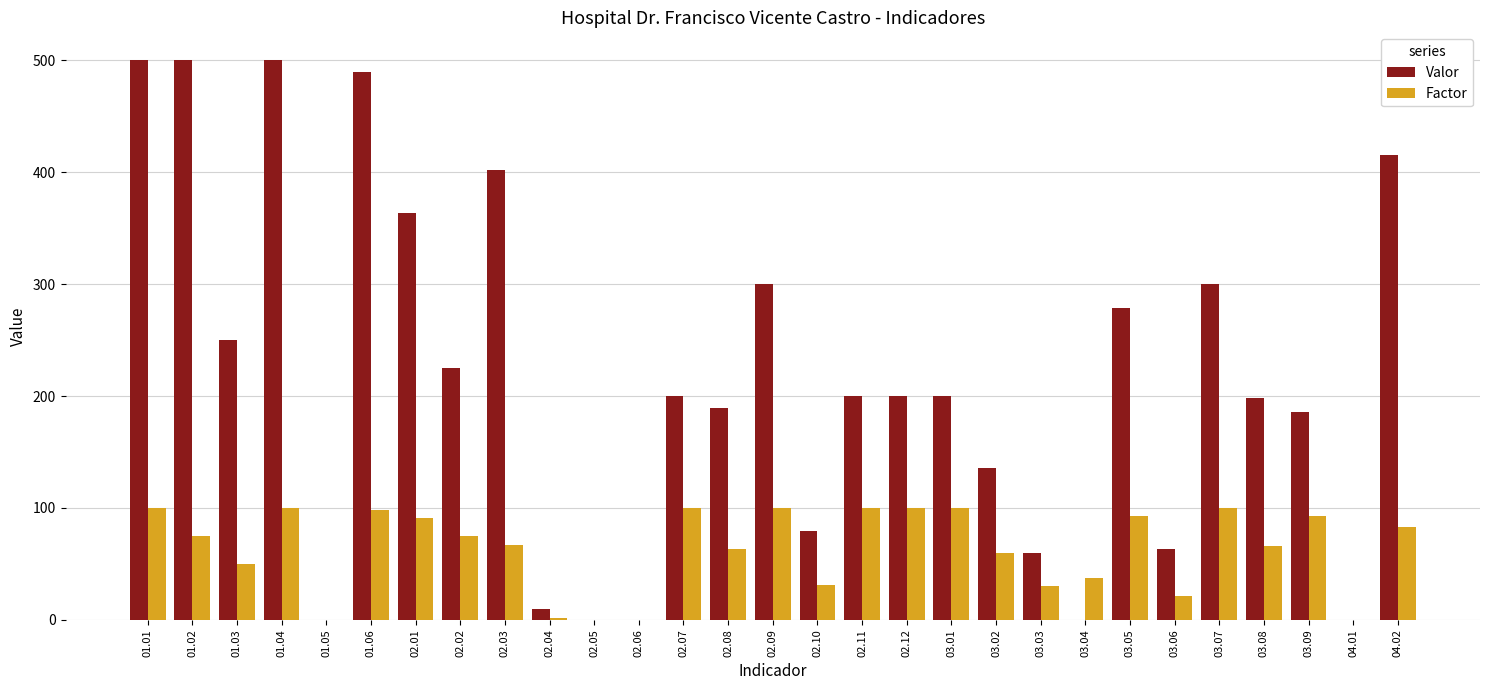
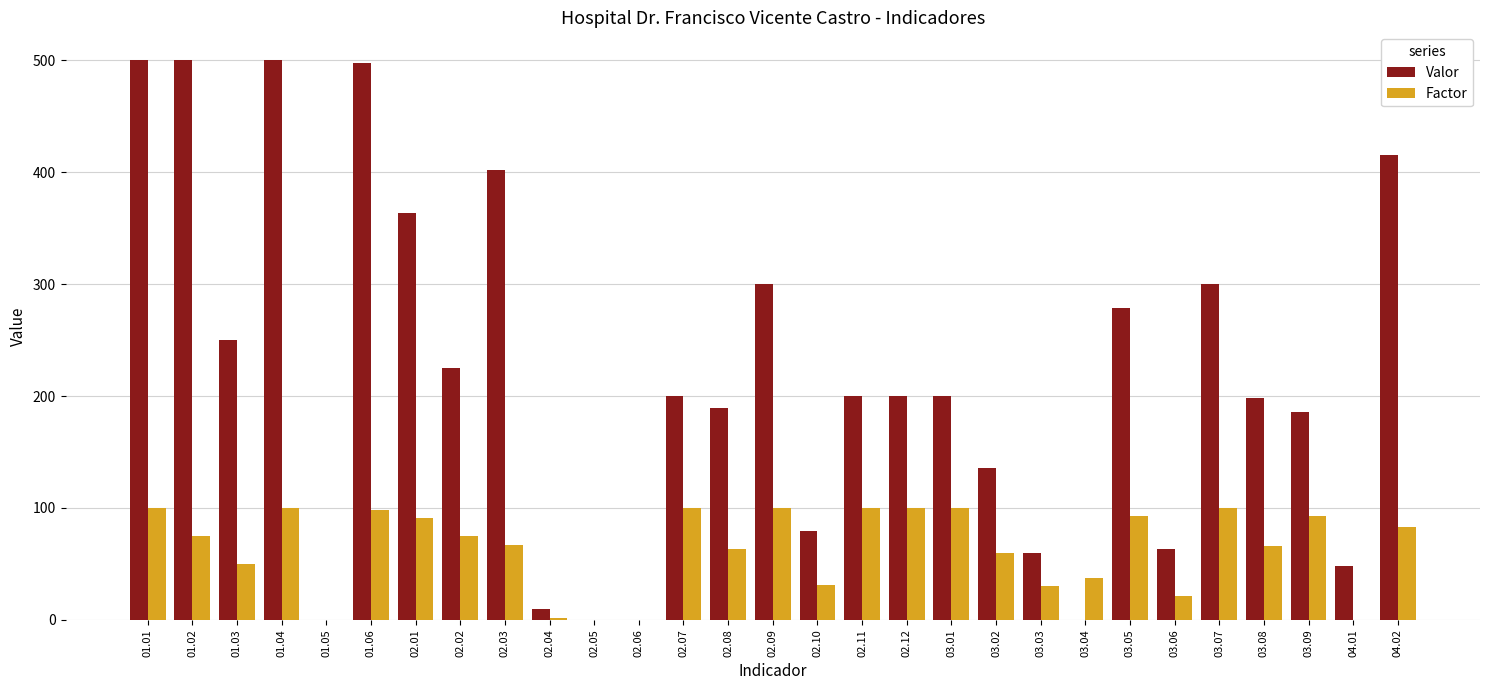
Valor, 01.06: 490 -> 498
Valor, 04.01: 0 -> 48
